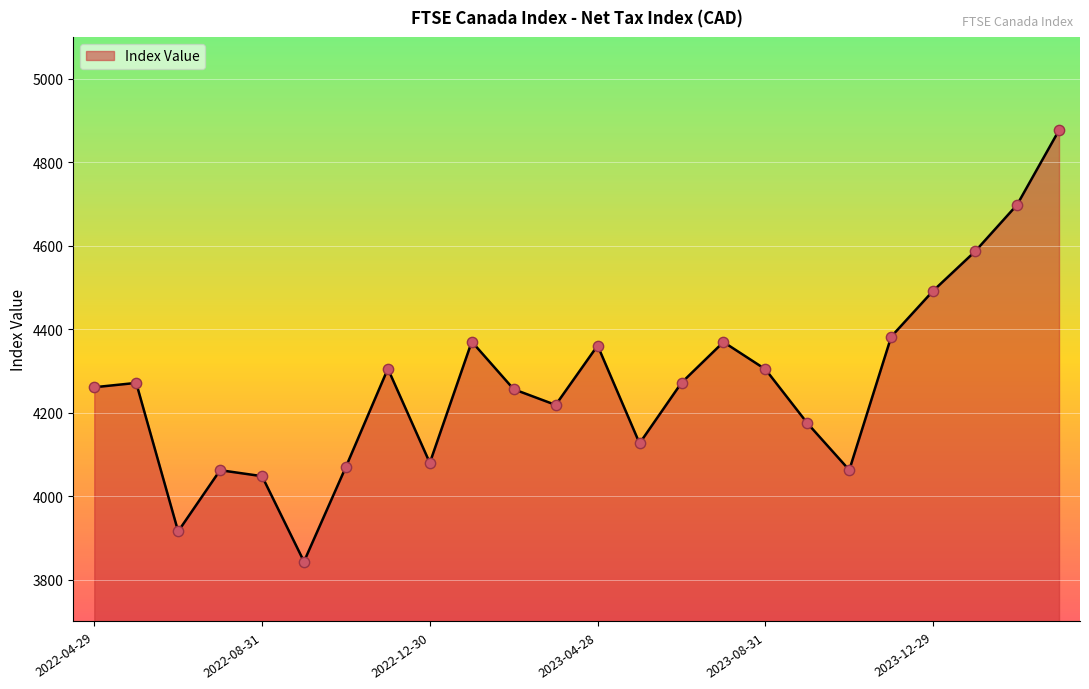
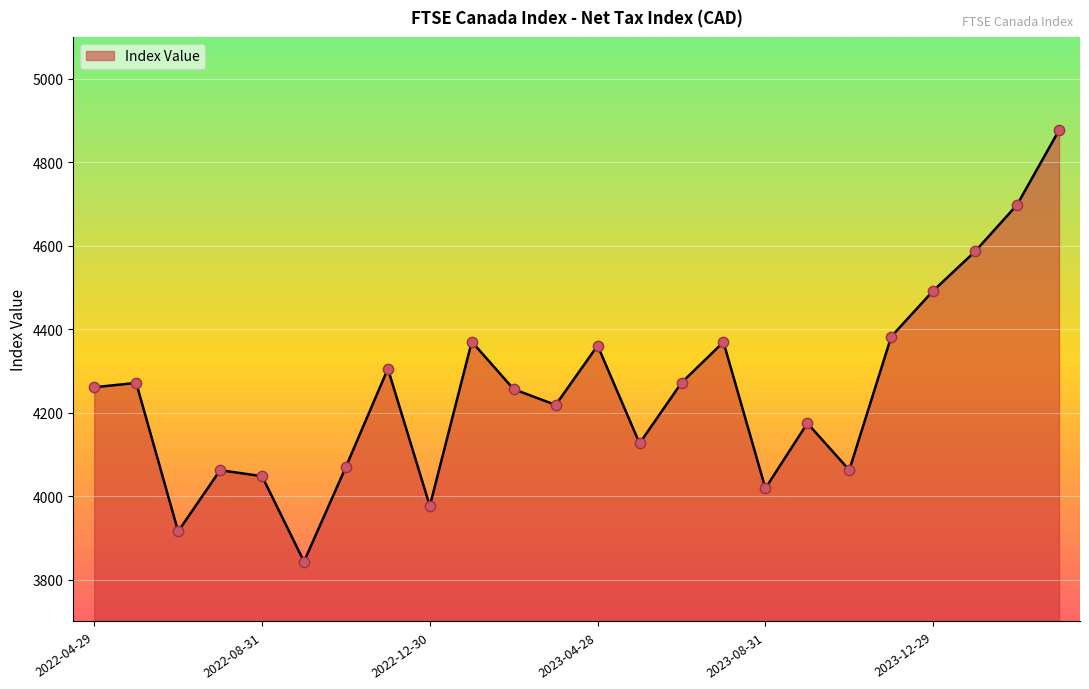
2022-12-30: 4080 -> 3980
2023-08-31: 4300 -> 4020
